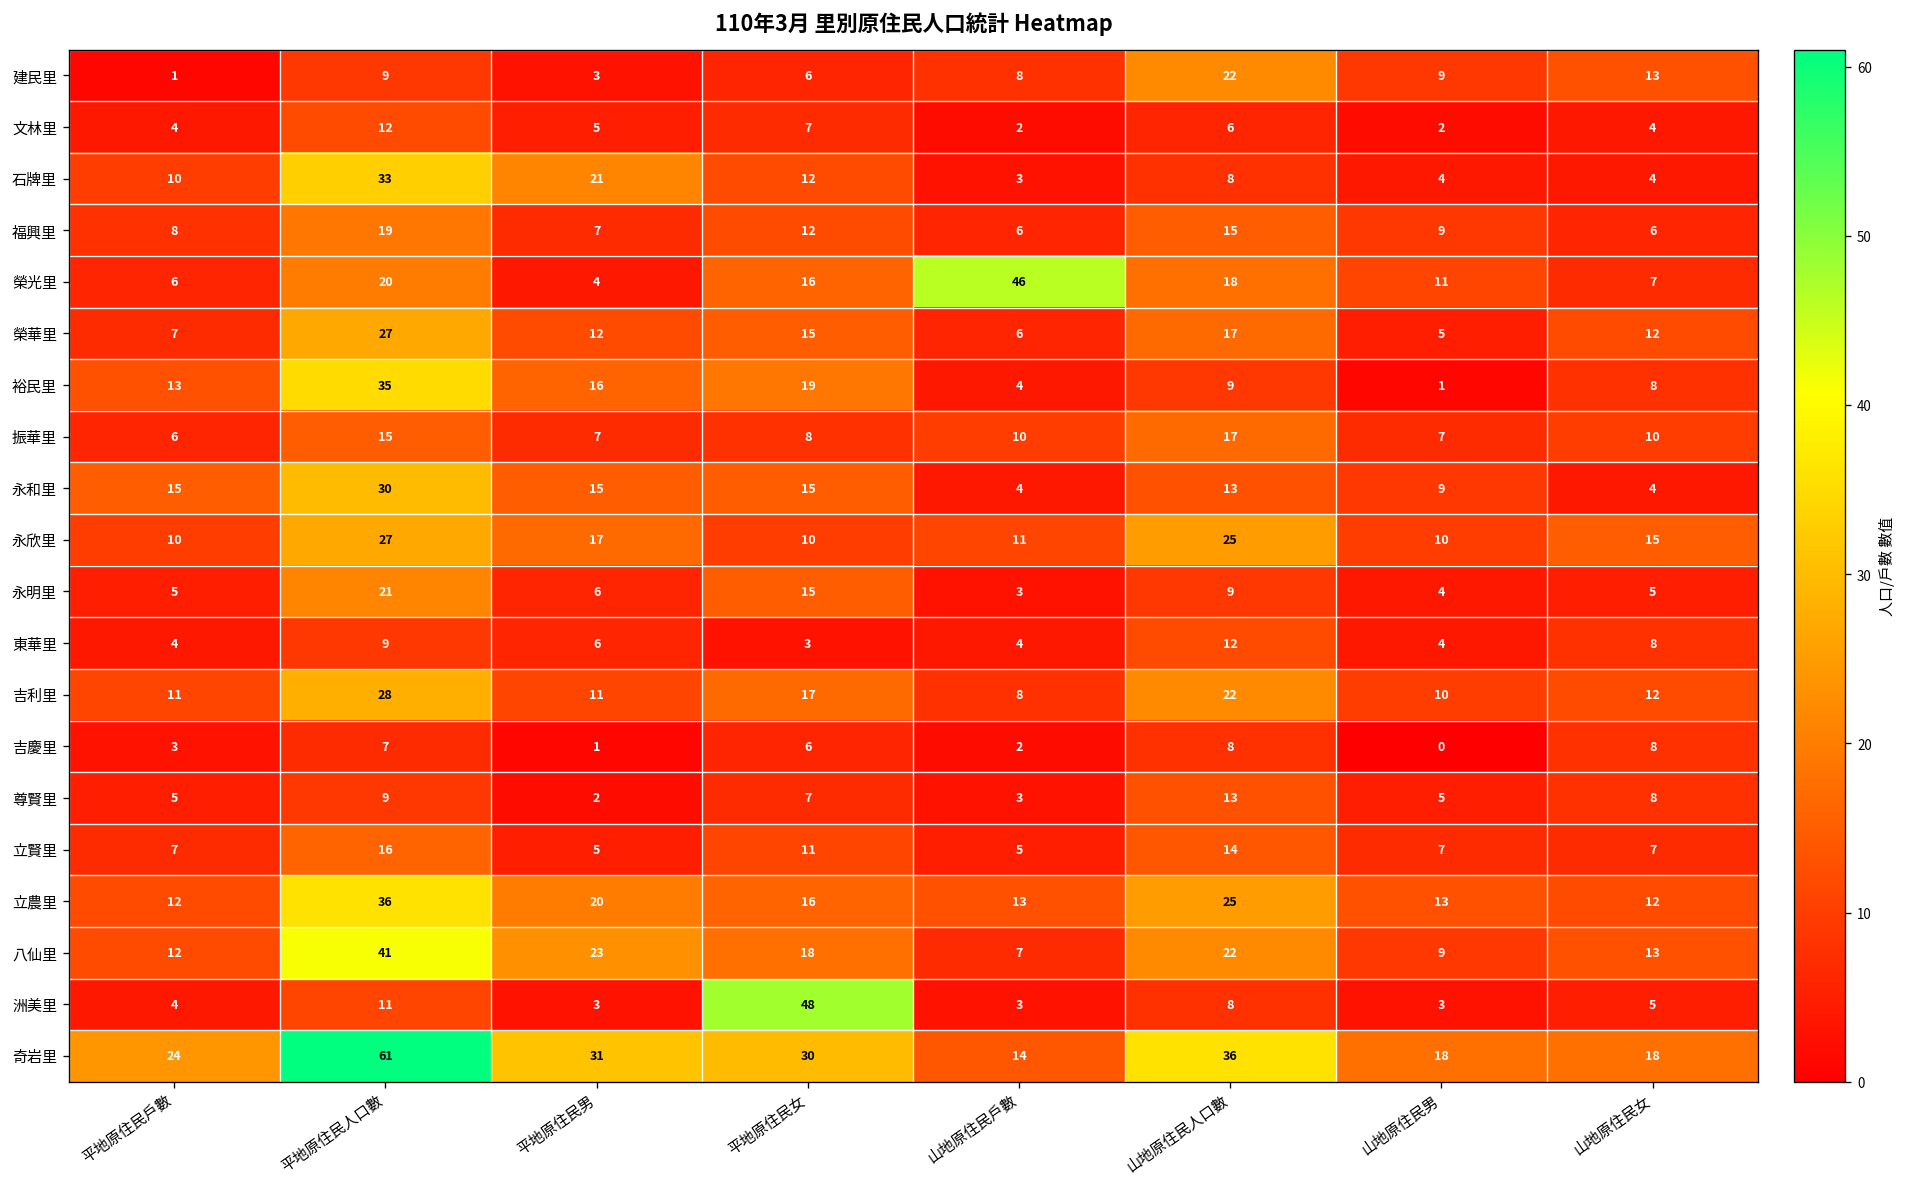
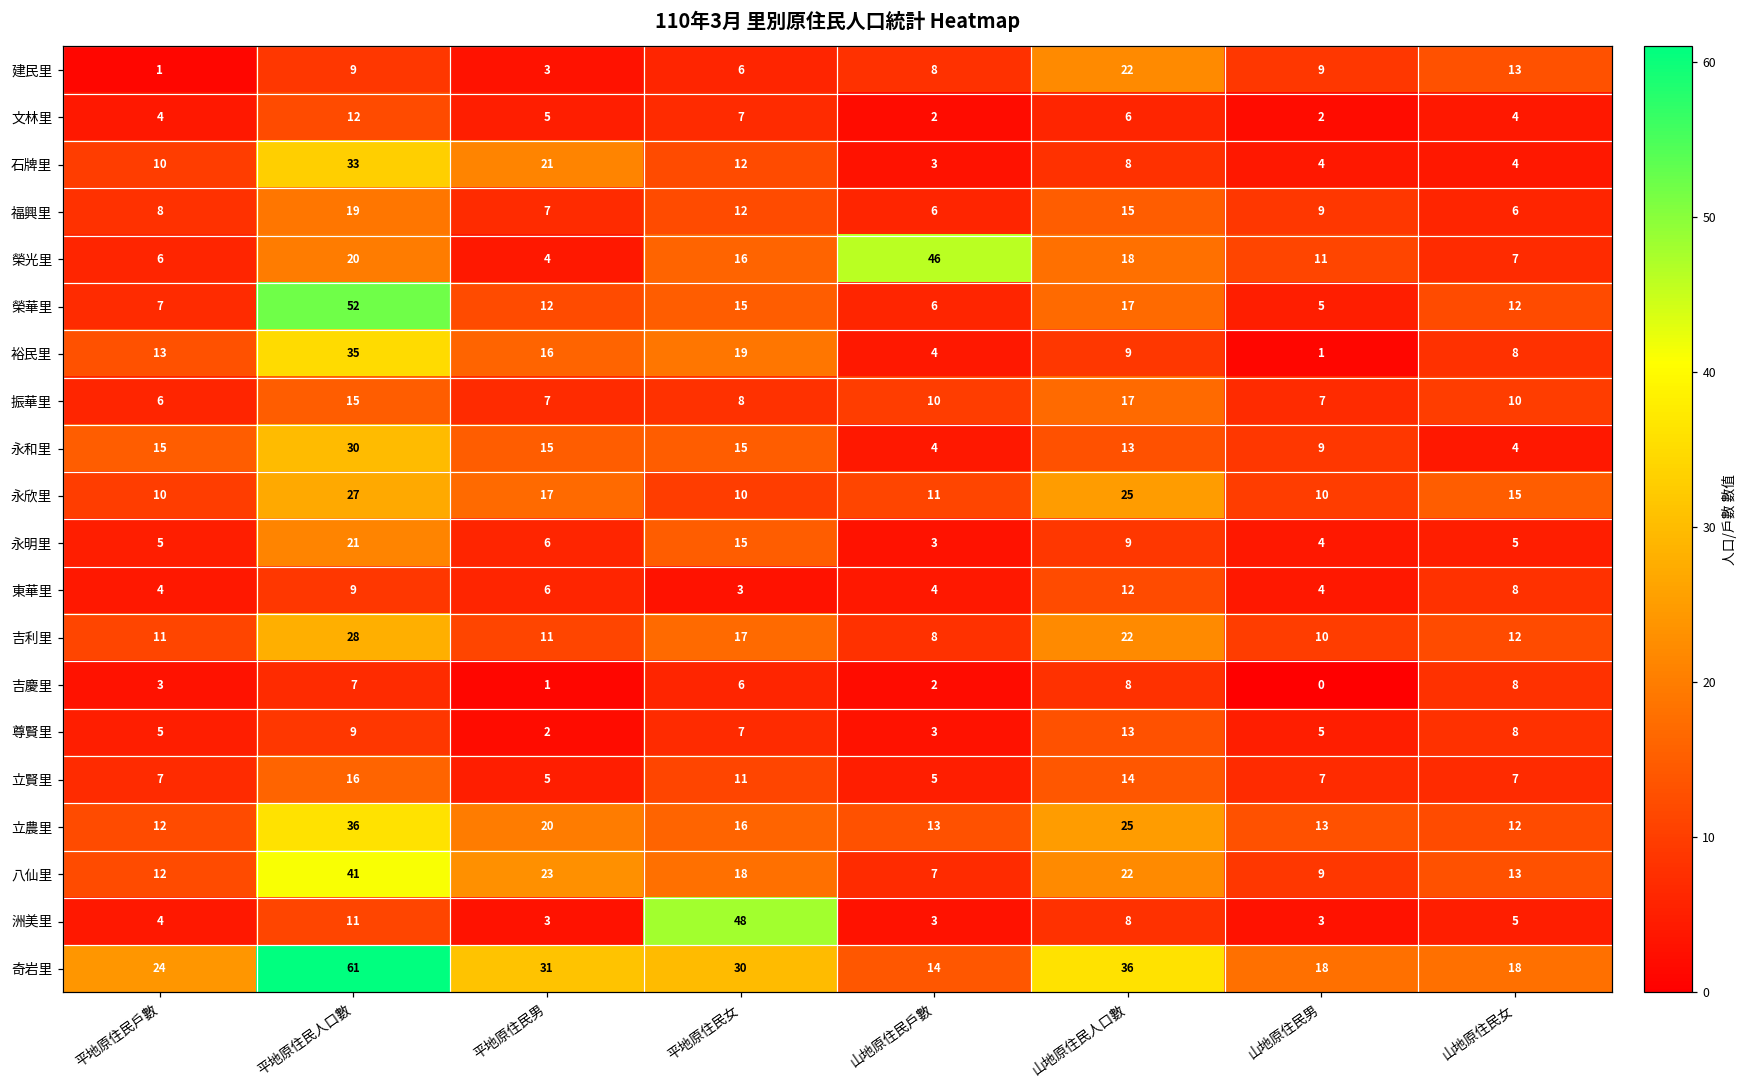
榮華里, 平地原住民人口數: 27 -> 52
